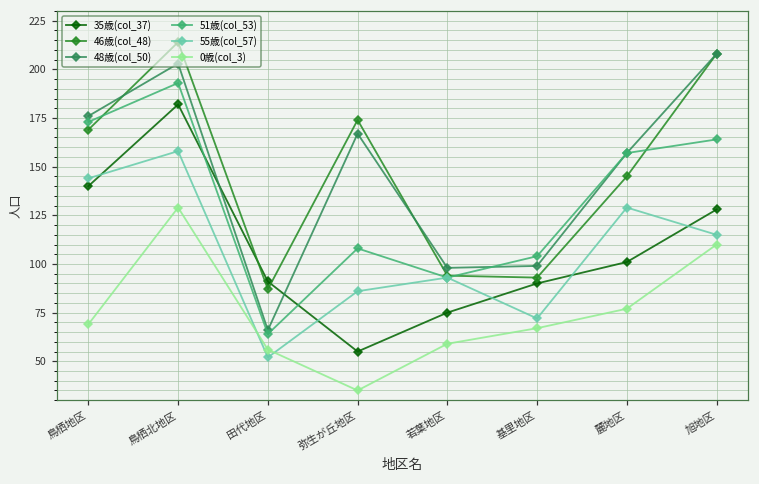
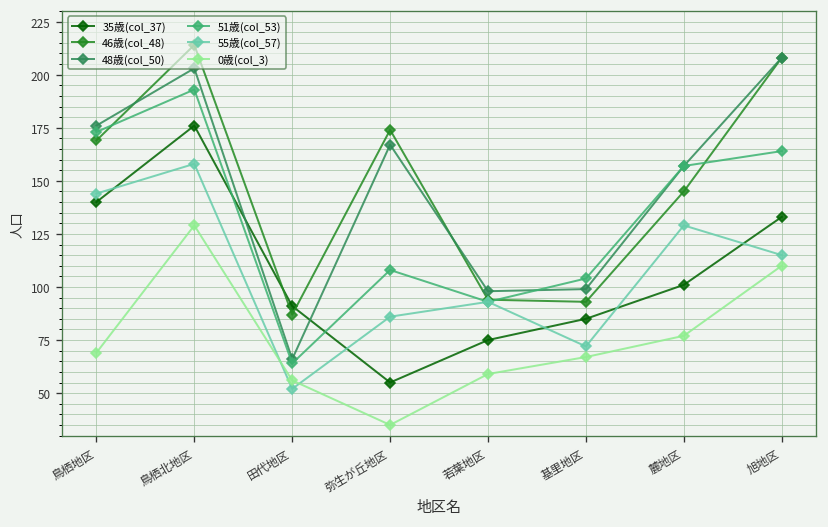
35歳(col_37), 鳥栖北地区: 182 -> 176
35歳(col_37), 基里地区: 90 -> 85
35歳(col_37), 旭地区: 128 -> 133
